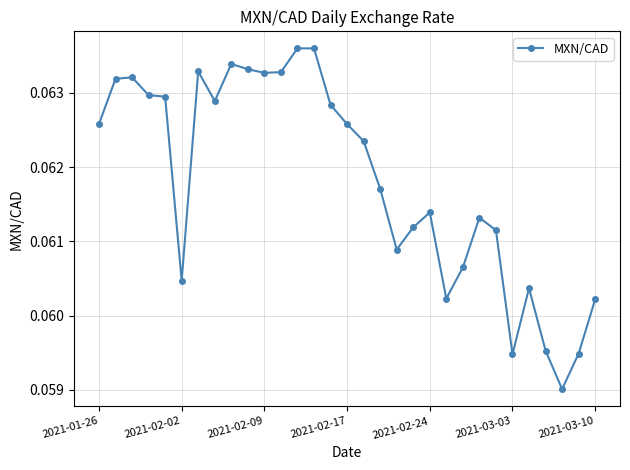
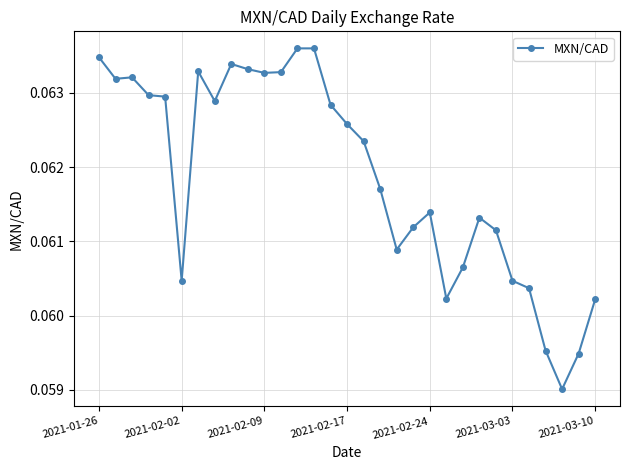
2021-01-26: 0.0626 -> 0.0635
2021-03-03: 0.0595 -> 0.0605
